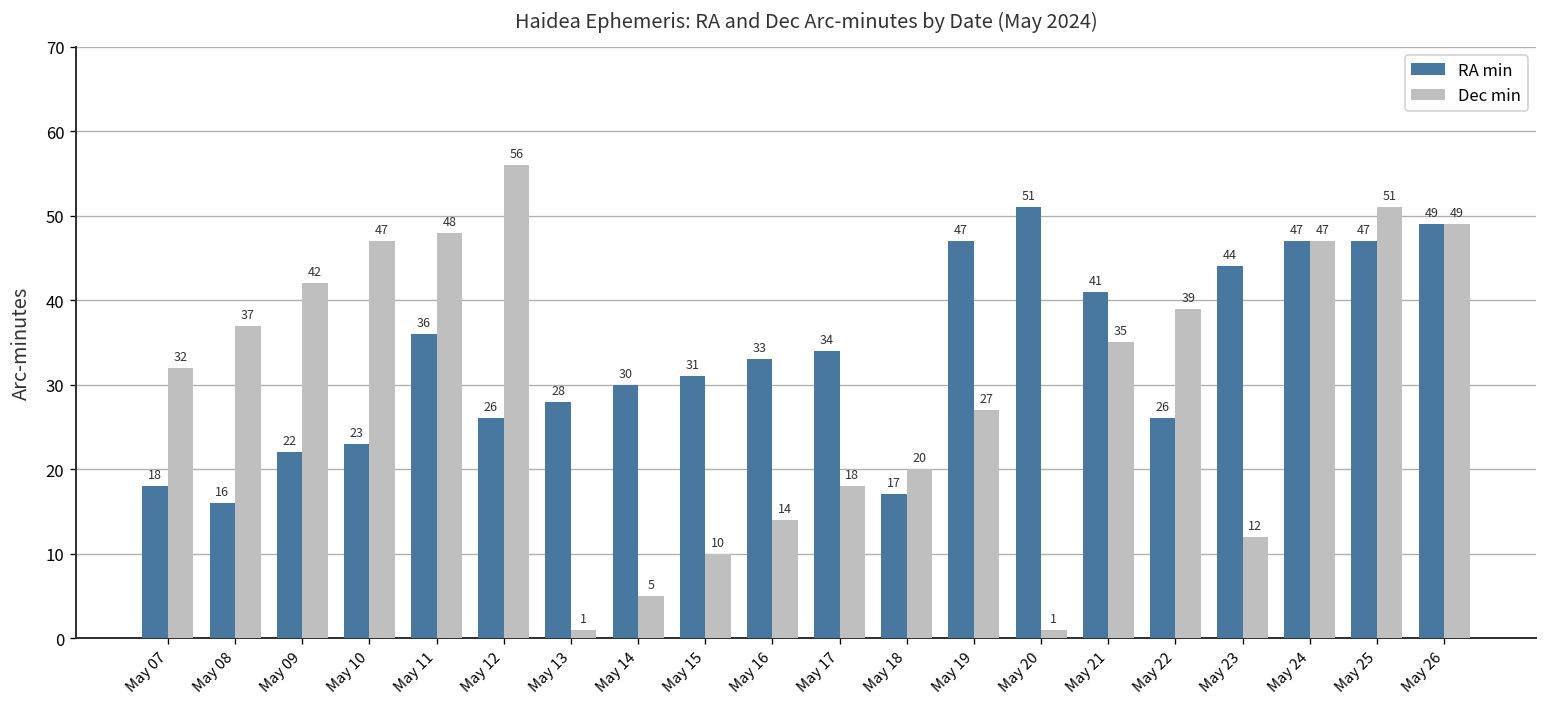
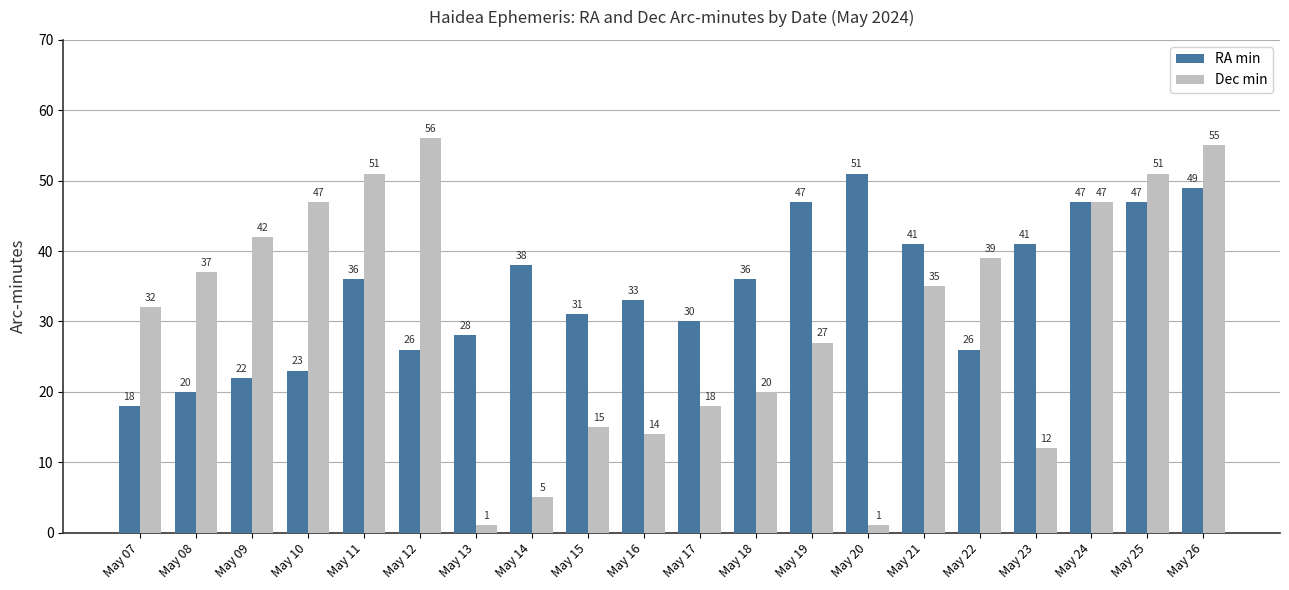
RA min, May 08: 16 -> 20
Dec min, May 11: 48 -> 51
RA min, May 14: 30 -> 38
Dec min, May 15: 10 -> 15
RA min, May 17: 34 -> 30
RA min, May 18: 17 -> 36
RA min, May 23: 44 -> 41
Dec min, May 26: 49 -> 55
